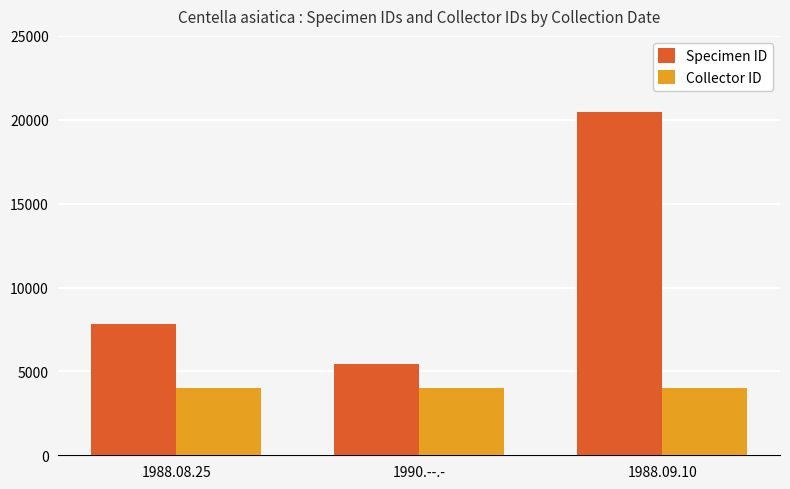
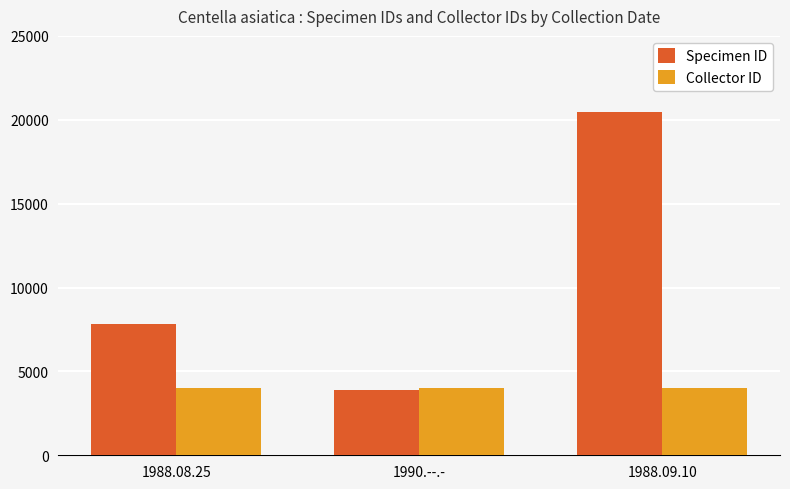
Specimen ID, 1990.--.-: 5400 -> 3900
